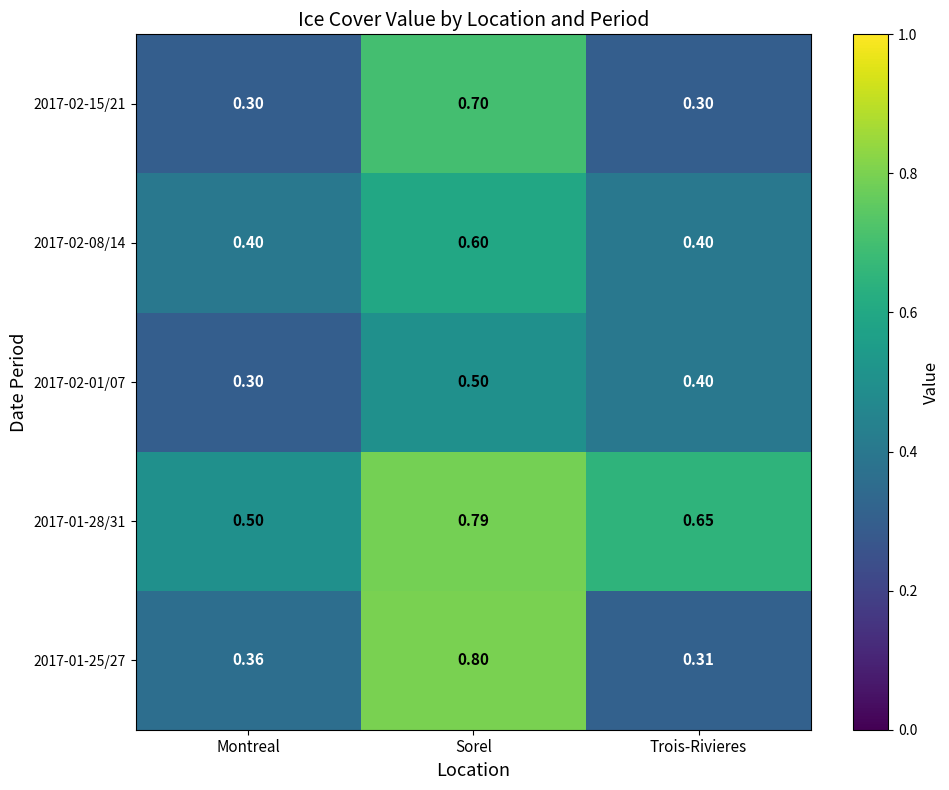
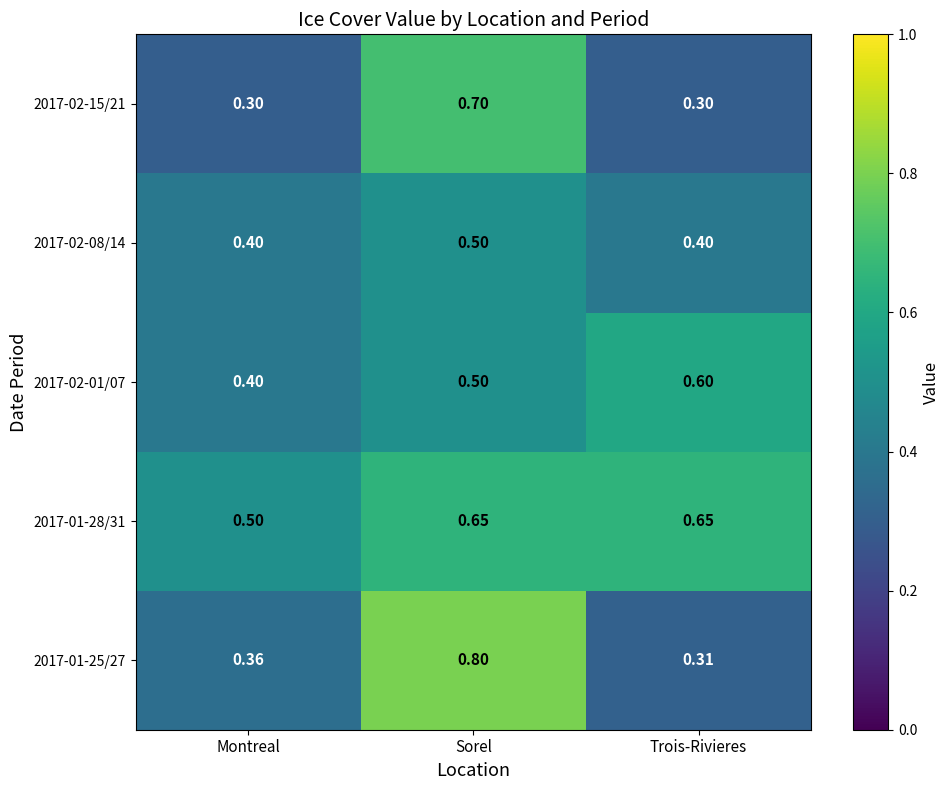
2017-02-08/14, Sorel: 0.60 -> 0.50
2017-02-01/07, Montreal: 0.30 -> 0.40
2017-02-01/07, Trois-Rivieres: 0.40 -> 0.60
2017-01-28/31, Sorel: 0.79 -> 0.65
